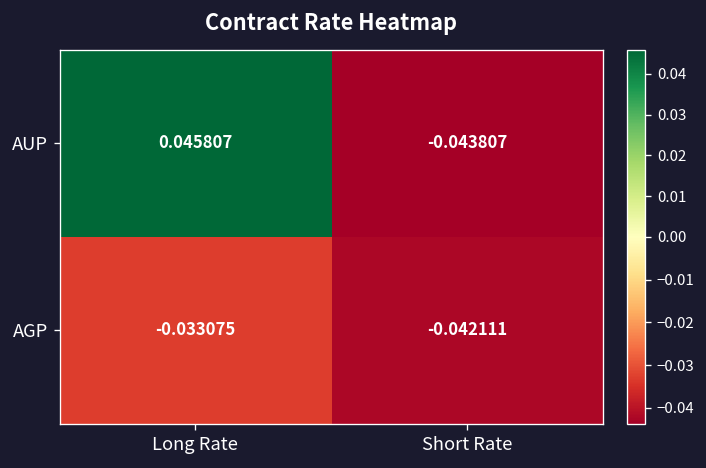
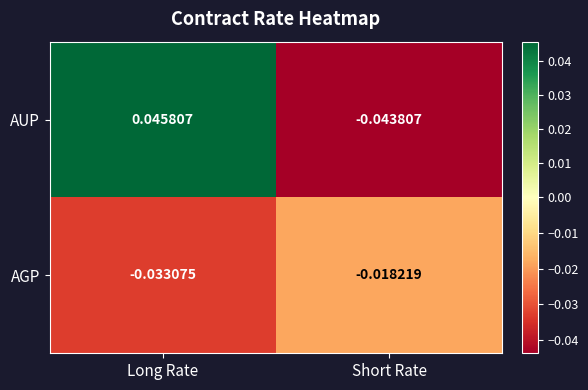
AGP, Short Rate: -0.042111 -> -0.018219
